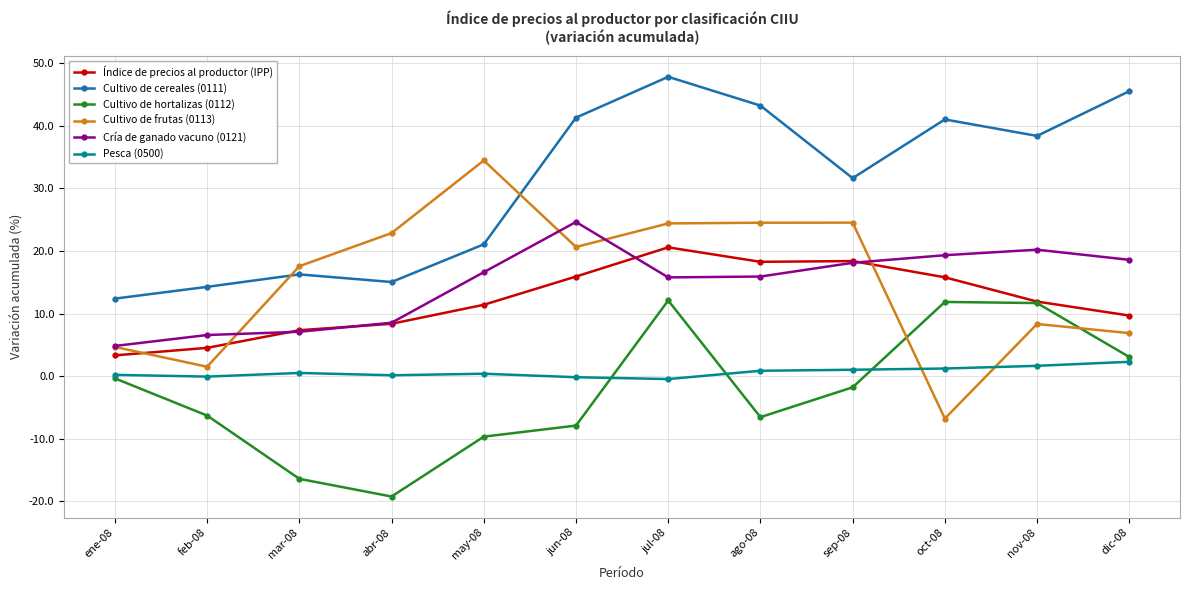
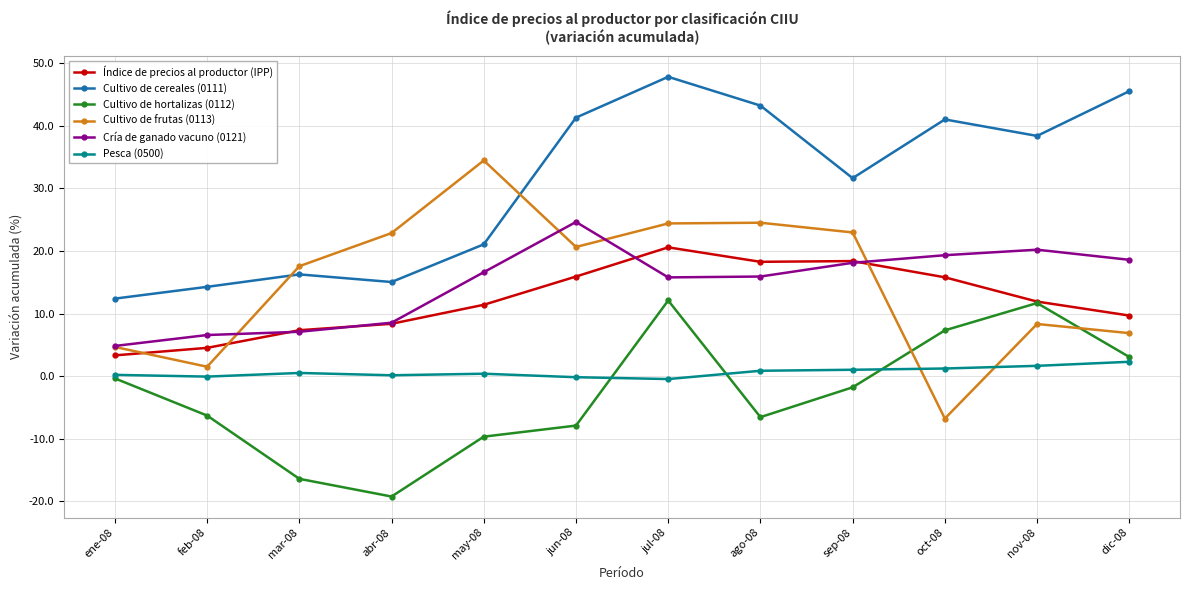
Cultivo de frutas (0113), sep-08: 25 -> 23
Cultivo de hortalizas (0112), oct-08: 12 -> 7
